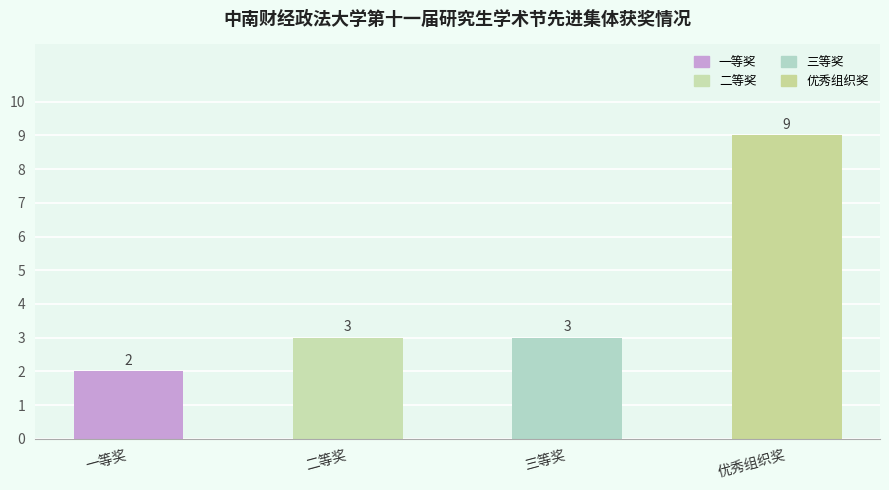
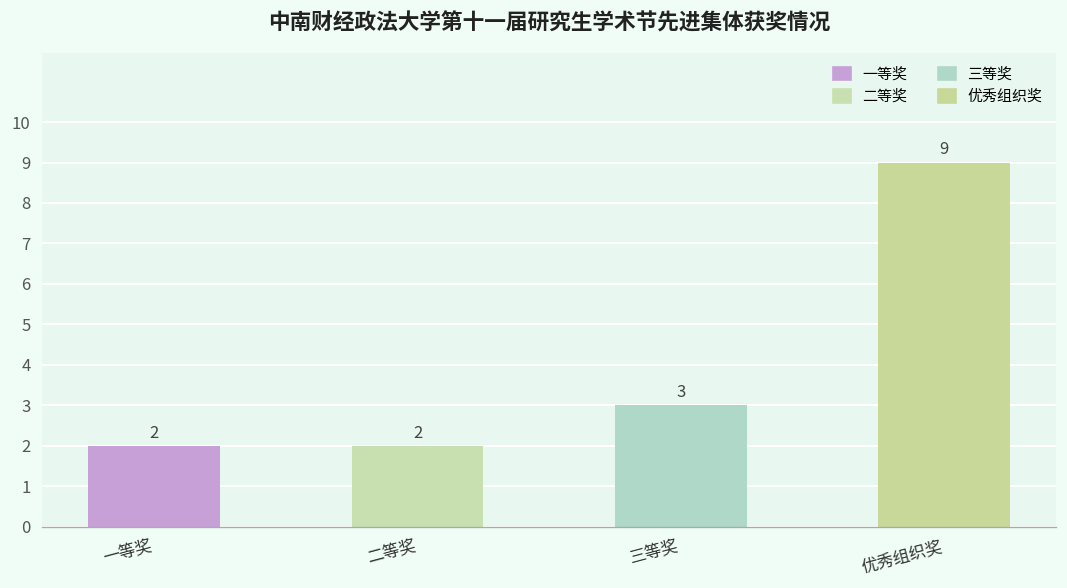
二等奖: 3 -> 2
